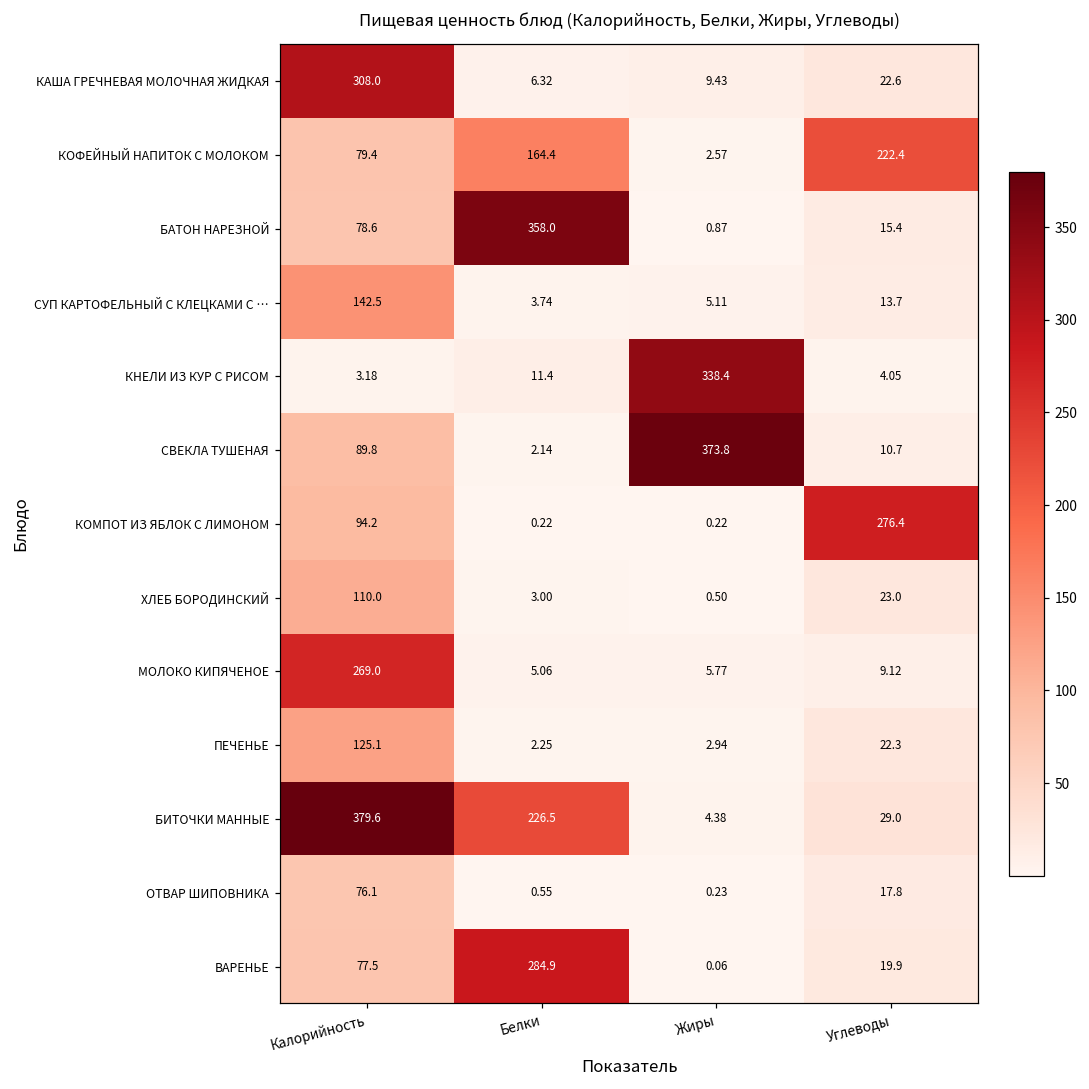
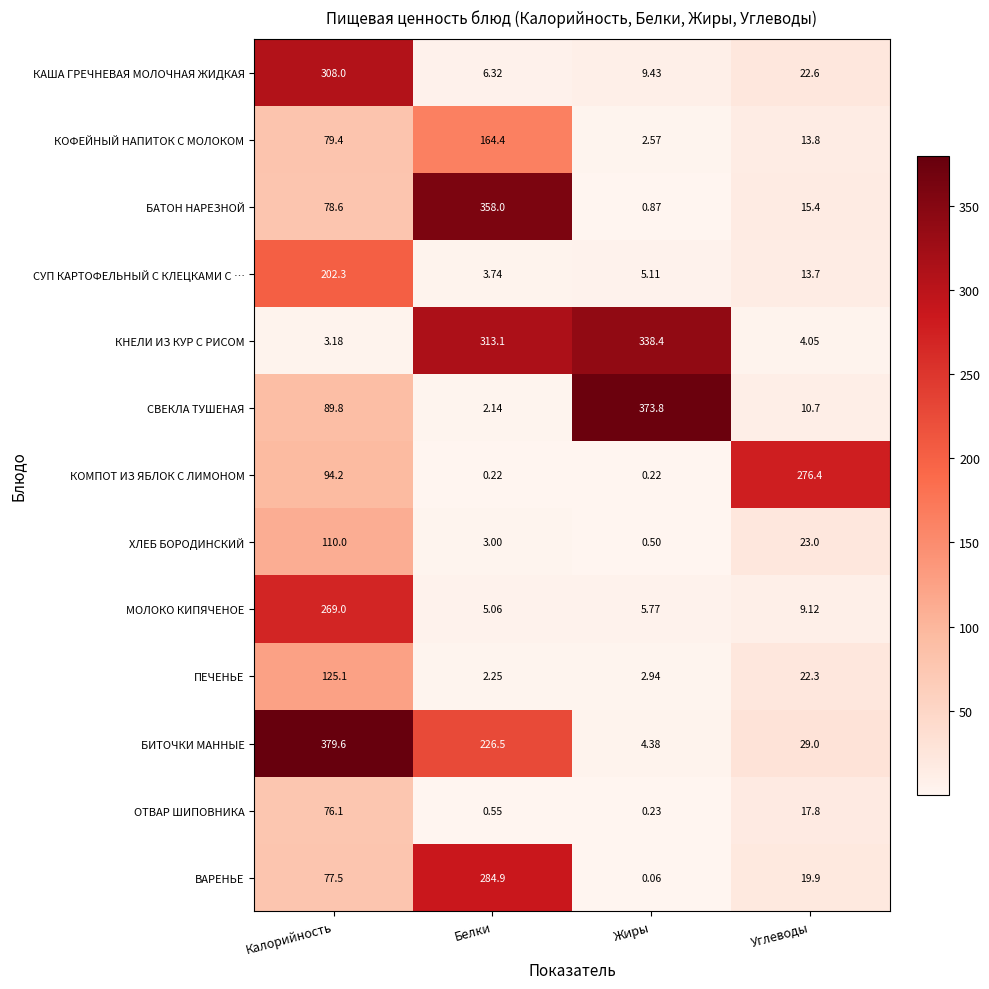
КОФЕЙНЫЙ НАПИТОК С МОЛОКОМ, Углеводы: 222.4 -> 13.8
СУП КАРТОФЕЛЬНЫЙ С КЛЕЦКАМИ С …, Калорийность: 142.5 -> 202.3
КНЕЛИ ИЗ КУР С РИСОМ, Белки: 11.4 -> 313.1
